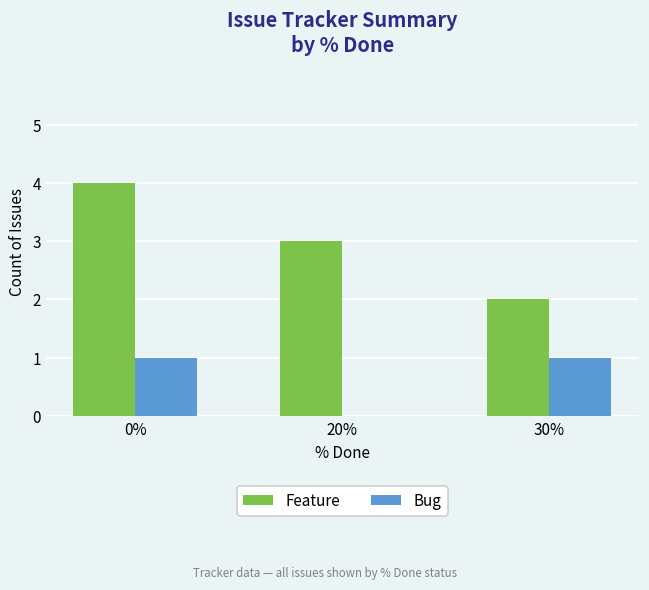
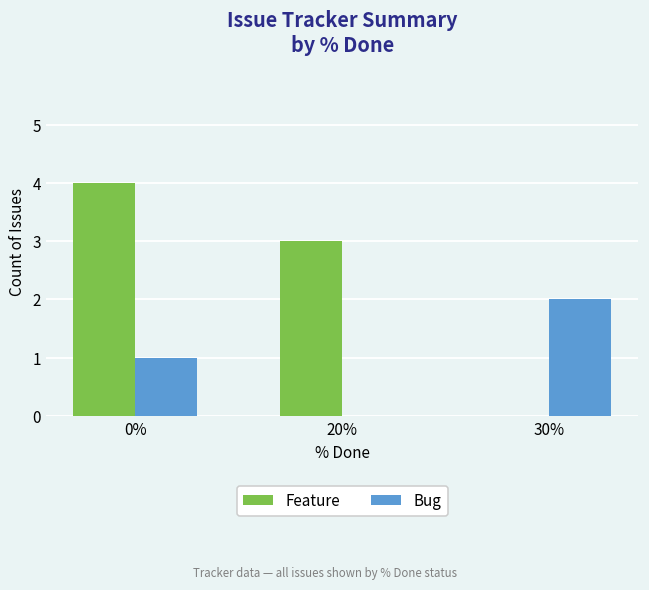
Feature, 30%: 2 -> 0
Bug, 30%: 1 -> 2
